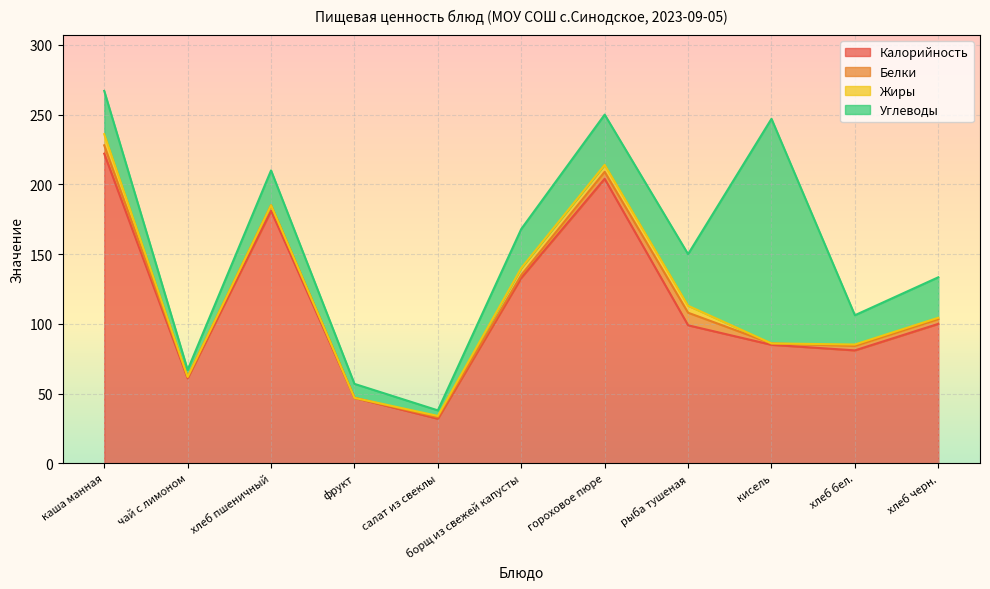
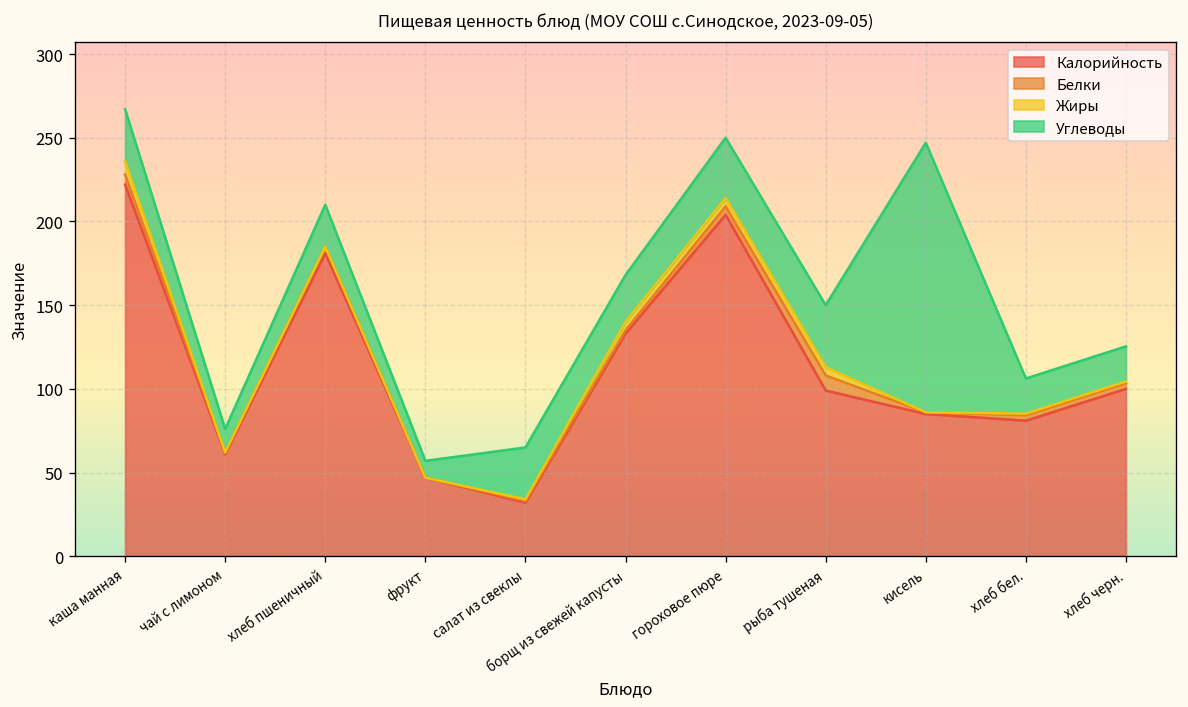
Углеводы, чай с лимоном: 5 -> 14
Углеводы, салат из свеклы: 4 -> 31
Углеводы, хлеб черн.: 29 -> 21
